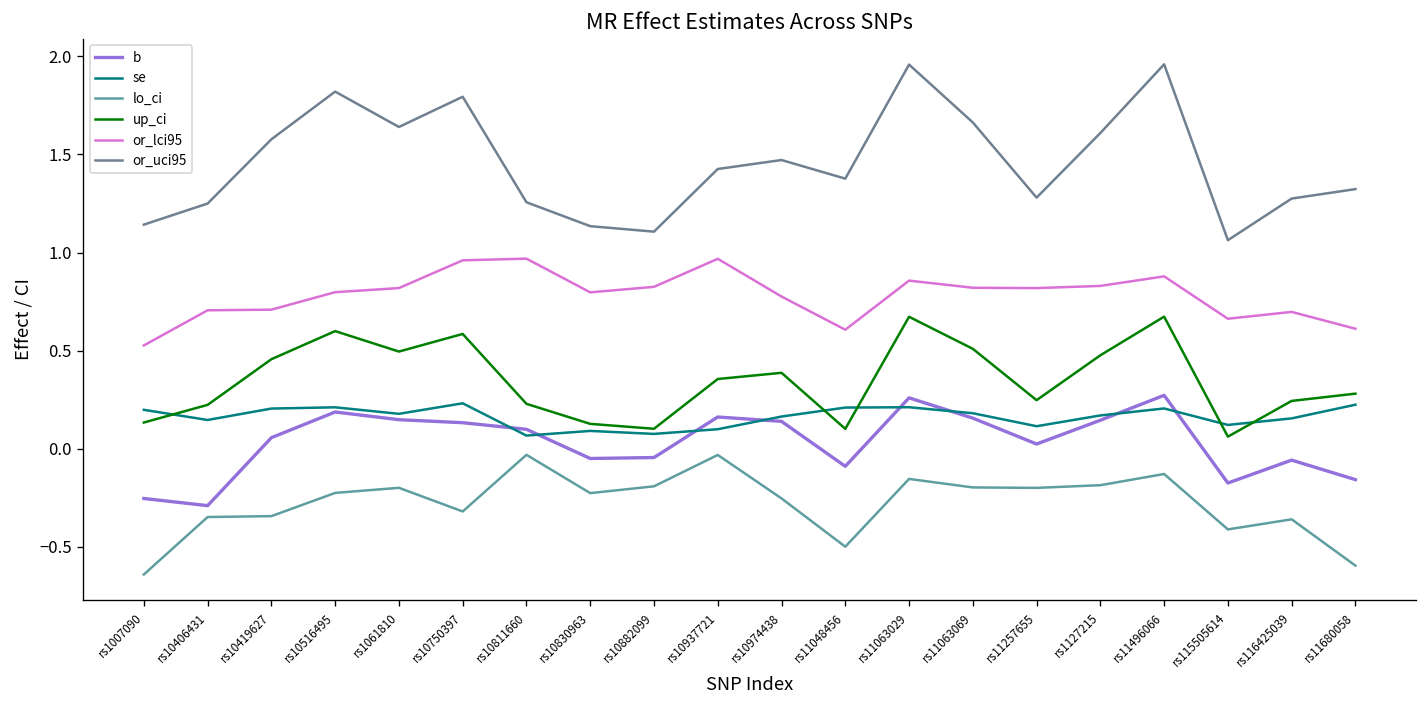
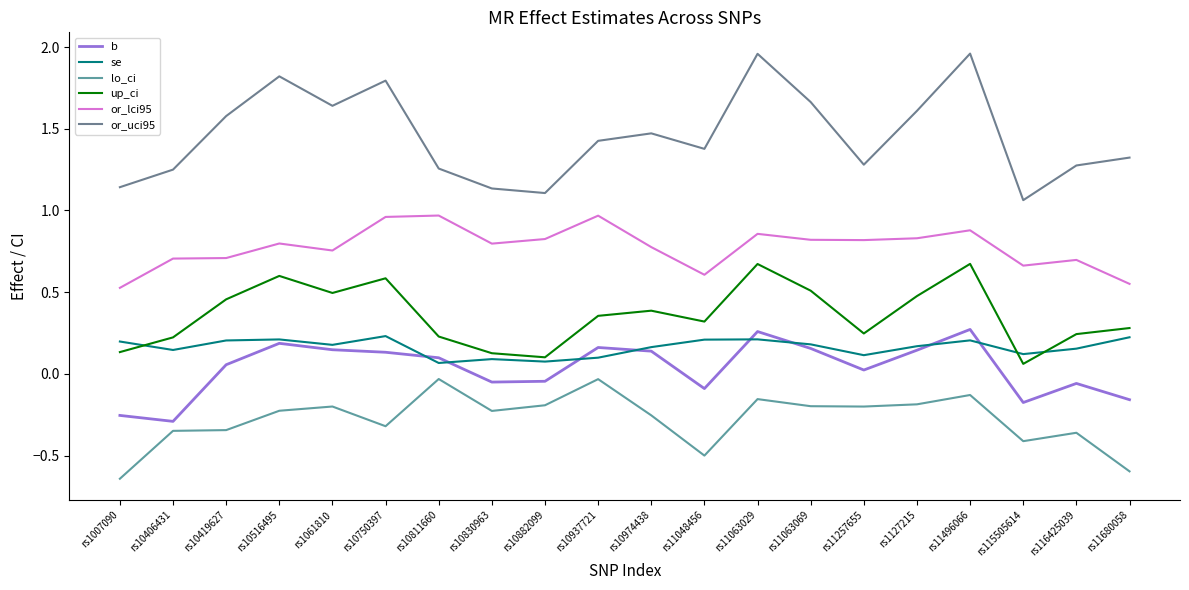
or_lci95, rs1061810: 0.82 -> 0.75
up_ci, rs11048456: 0.10 -> 0.32
or_lci95, rs11680058: 0.61 -> 0.55
